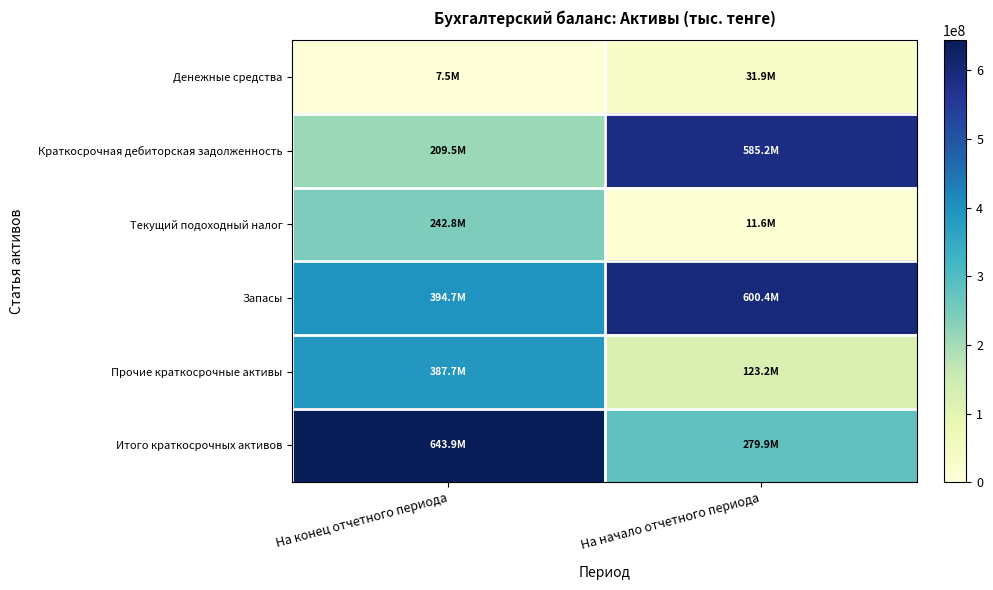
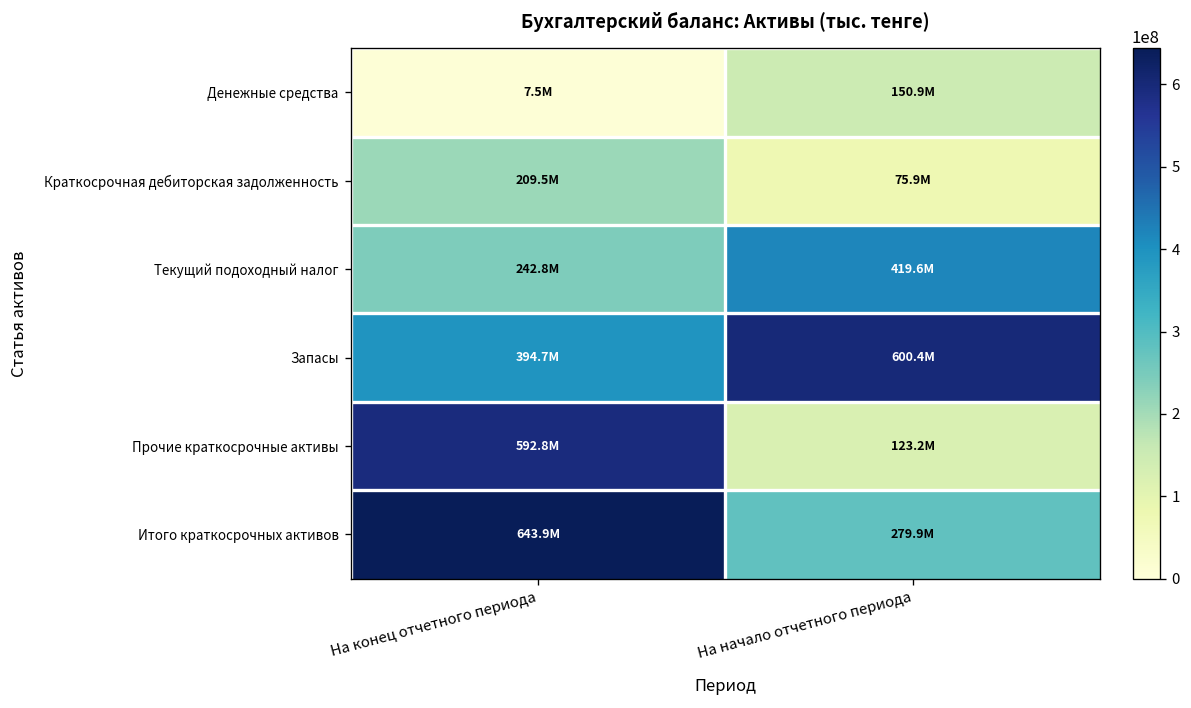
Денежные средства, На начало отчетного периода: 31.9M -> 150.9M
Краткосрочная дебиторская задолженность, На начало отчетного периода: 585.2M -> 75.9M
Текущий подоходный налог, На начало отчетного периода: 11.6M -> 419.6M
Прочие краткосрочные активы, На конец отчетного периода: 387.7M -> 592.8M
